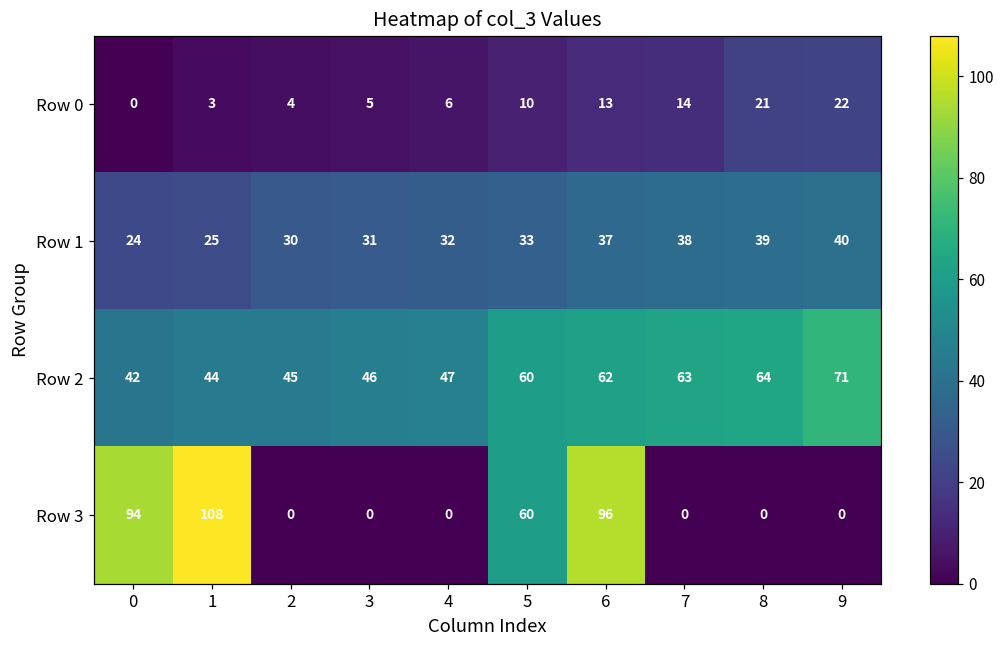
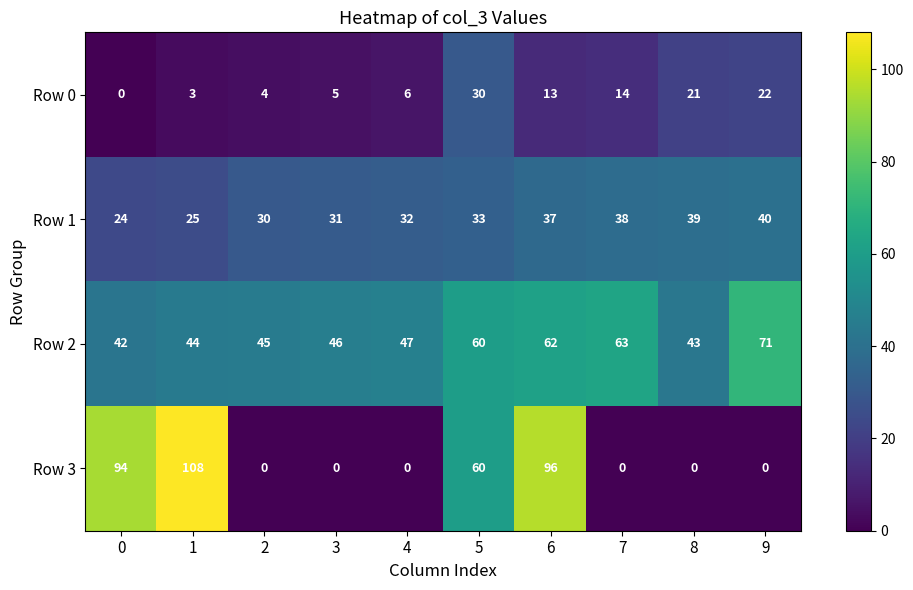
Row 0, 5: 10 -> 30
Row 2, 8: 64 -> 43
